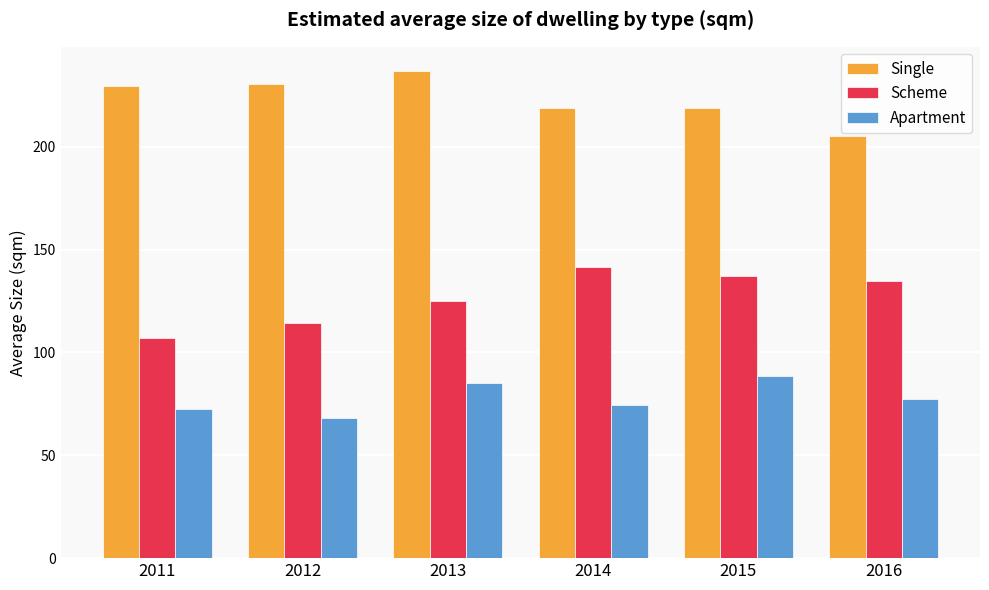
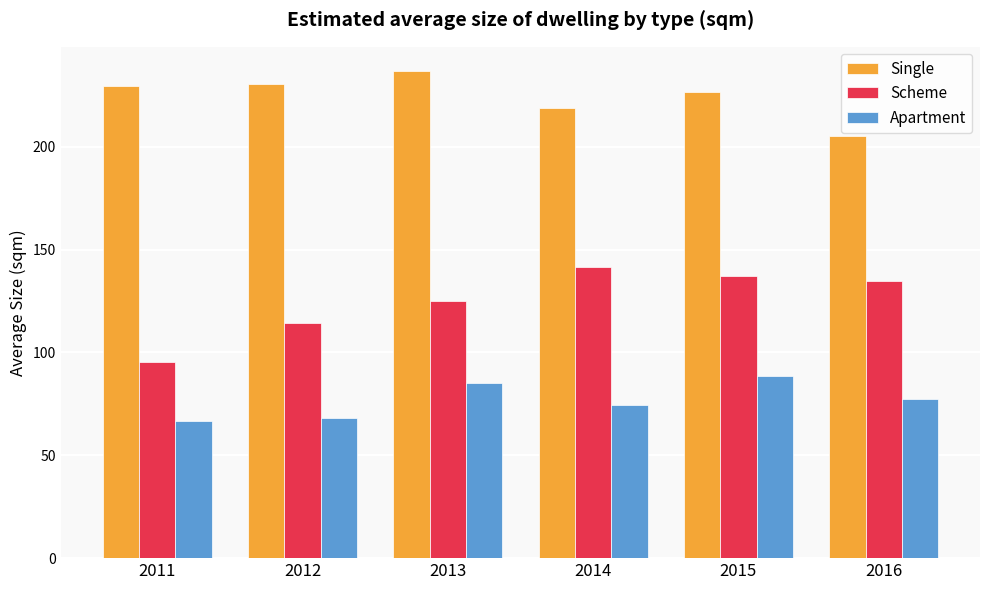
Scheme, 2011: 107 -> 95
Apartment, 2011: 73 -> 67
Single, 2015: 219 -> 227
